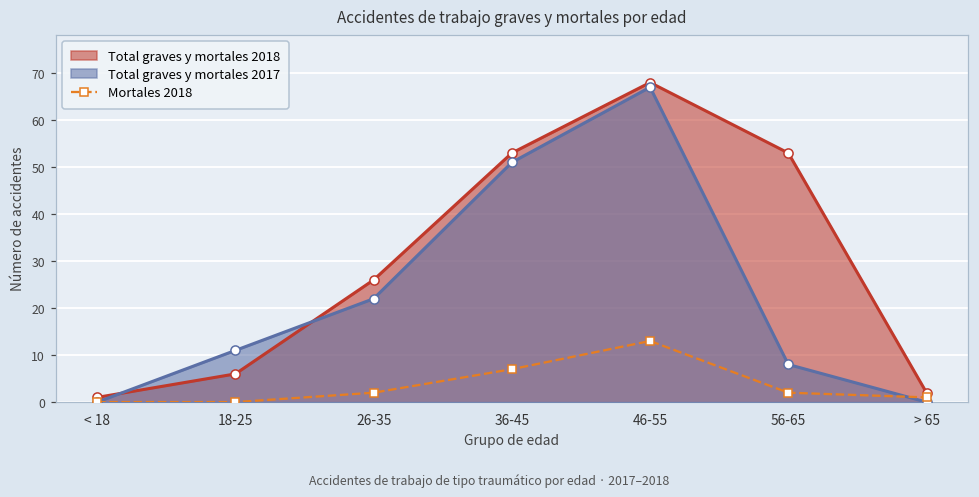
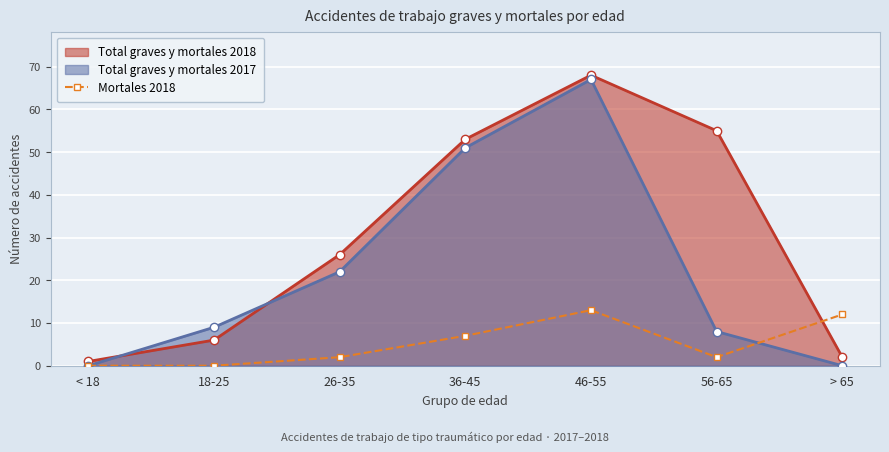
Total graves y mortales 2017, 18-25: 11 -> 9
Total graves y mortales 2018, 56-65: 53 -> 55
Mortales 2018, > 65: 1 -> 12
